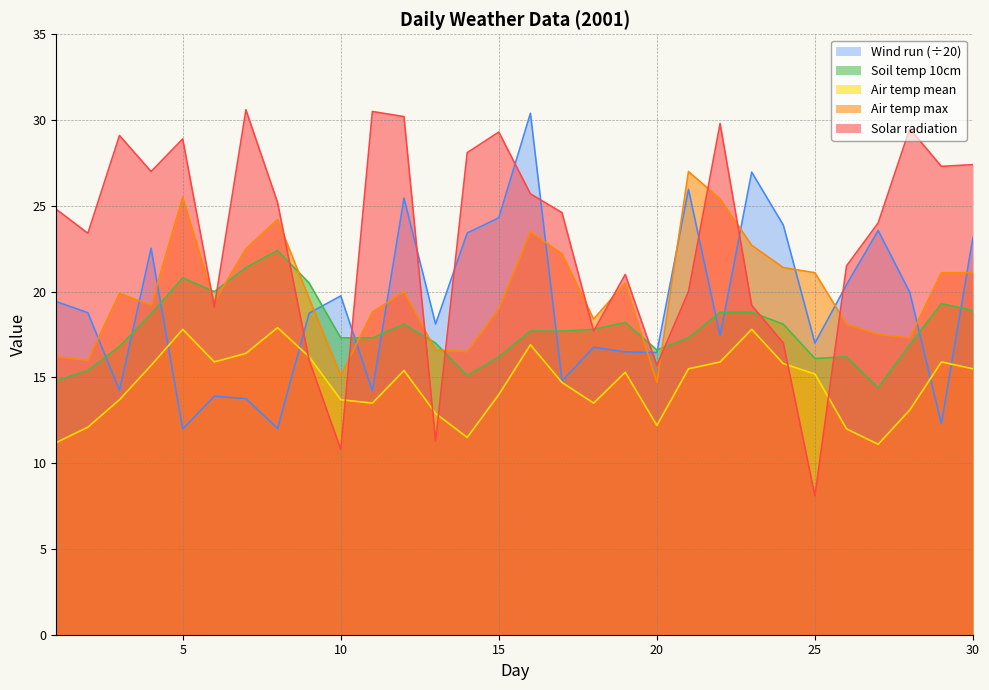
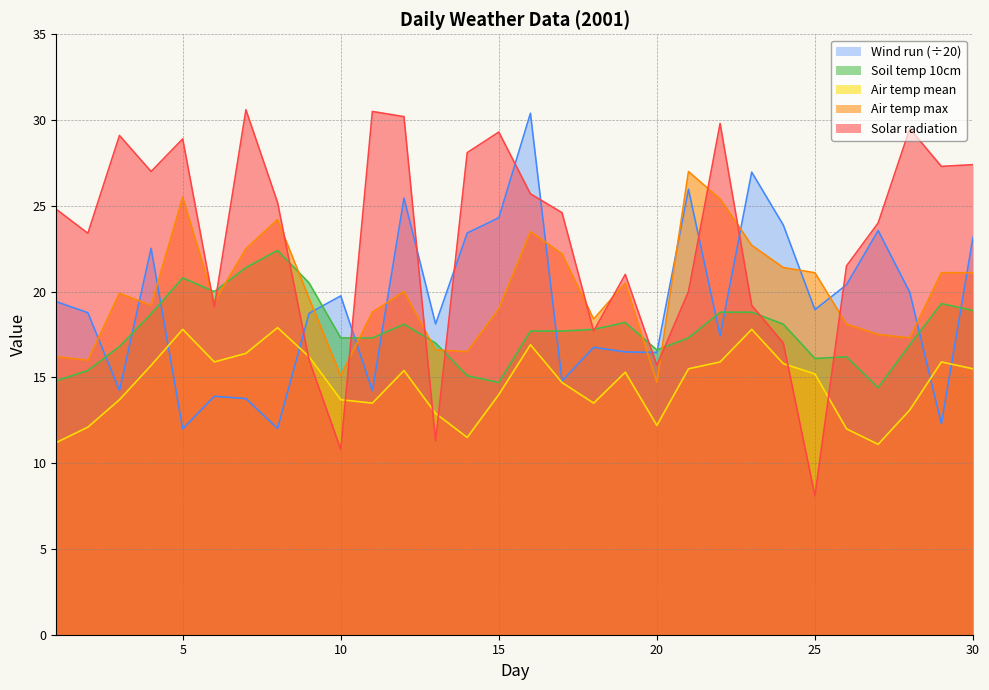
Soil temp 10cm, 15: 16.2 -> 14.7
Wind run (÷20), 25: 17.0 -> 19.0
